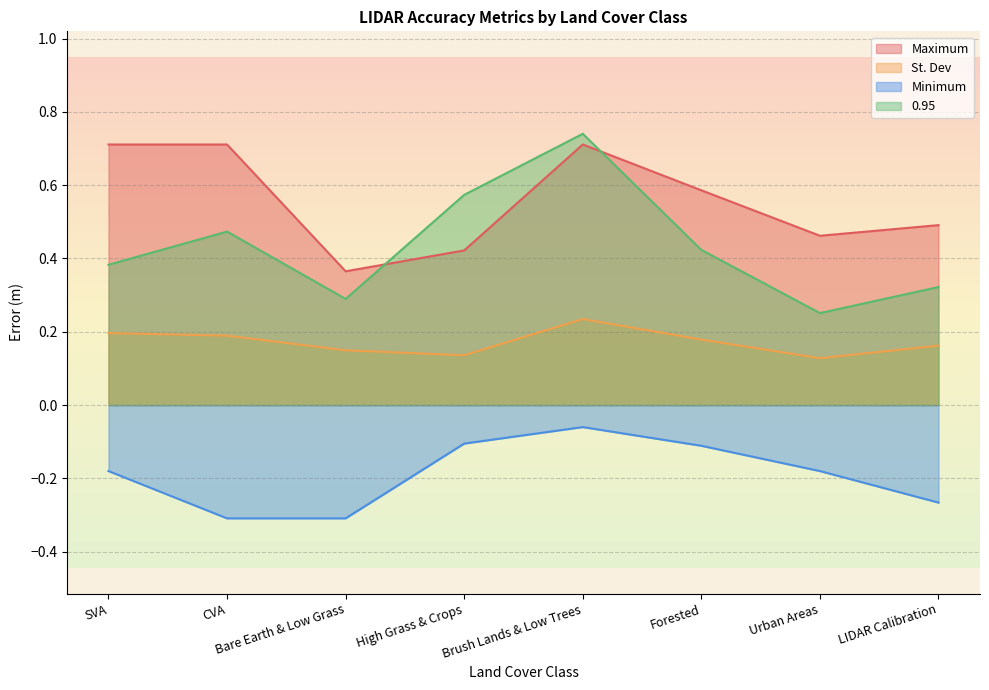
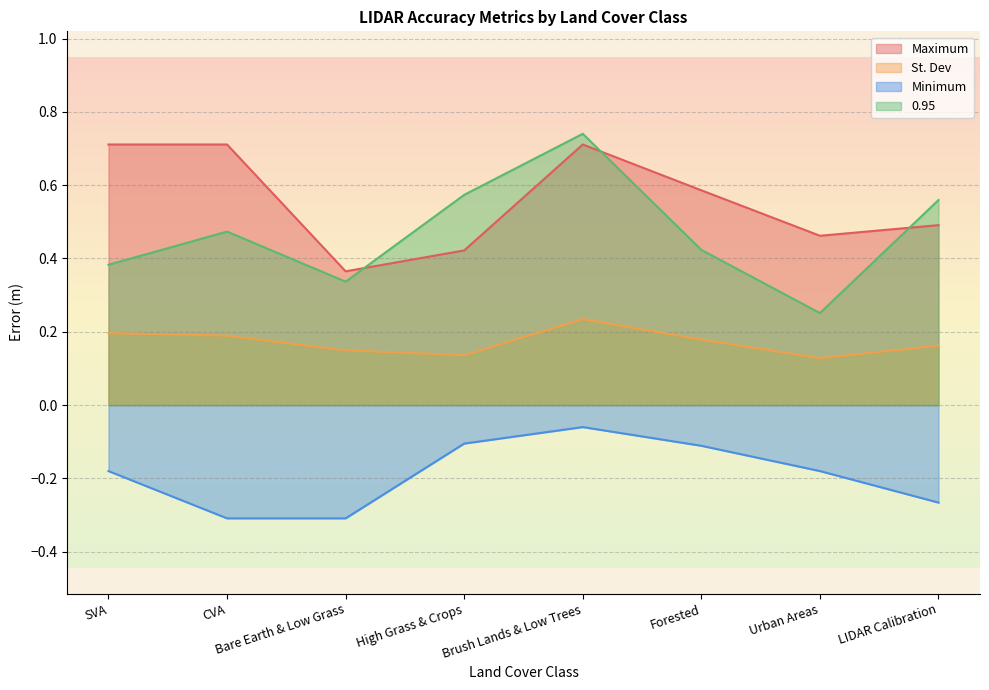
0.95, Bare Earth & Low Grass: 0.29 -> 0.34
0.95, LIDAR Calibration: 0.32 -> 0.56
